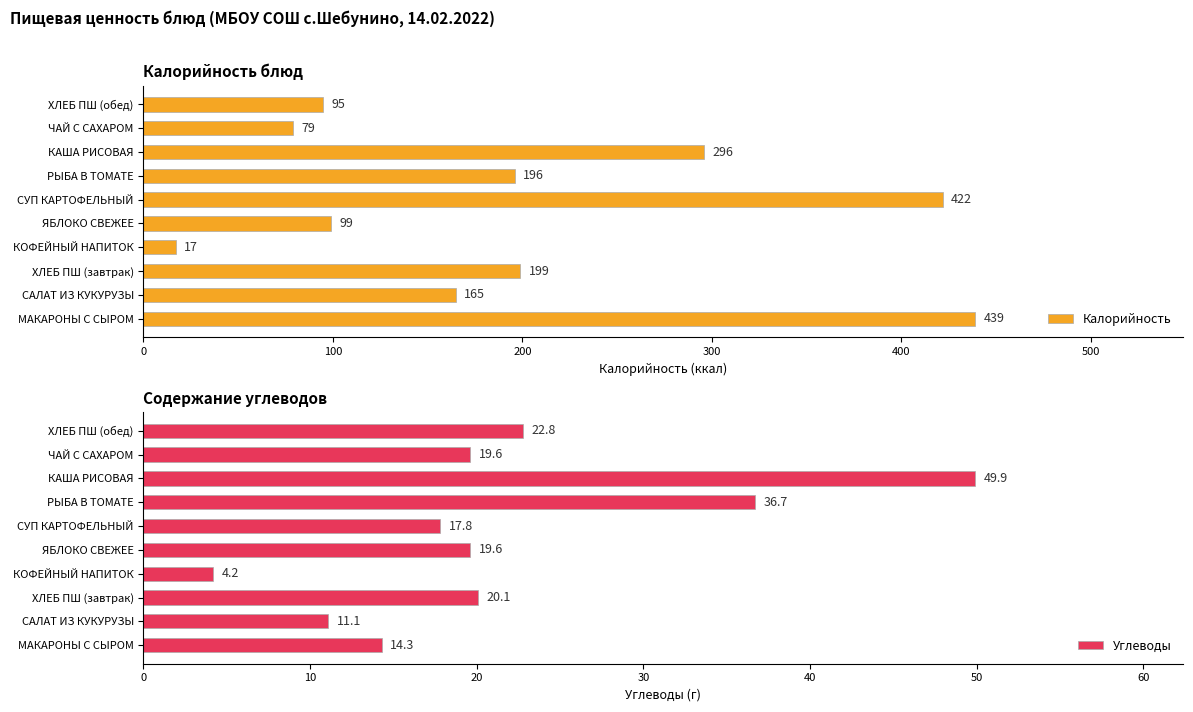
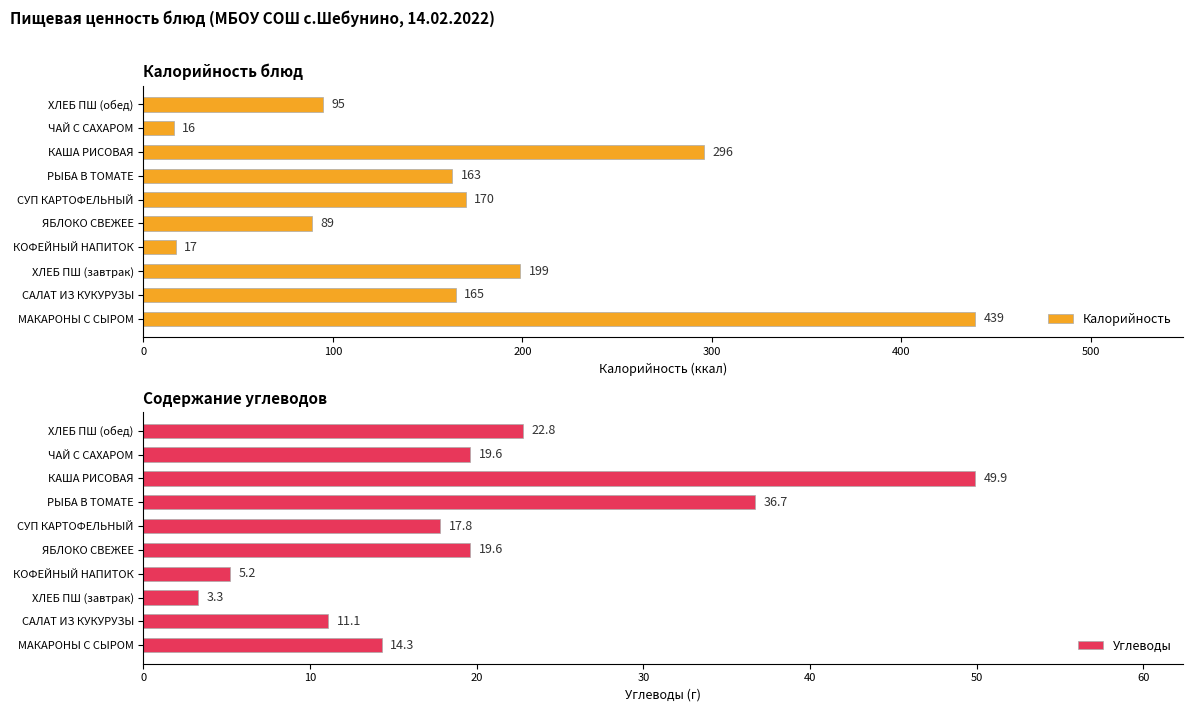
Калорийность блюд, ЧАЙ С САХАРОМ: 79 -> 16
Калорийность блюд, РЫБА В ТОМАТЕ: 196 -> 163
Калорийность блюд, СУП КАРТОФЕЛЬНЫЙ: 422 -> 170
Калорийность блюд, ЯБЛОКО СВЕЖЕЕ: 99 -> 89
Содержание углеводов, КОФЕЙНЫЙ НАПИТОК: 4.2 -> 5.2
Содержание углеводов, ХЛЕБ ПШ (завтрак): 20.1 -> 3.3
